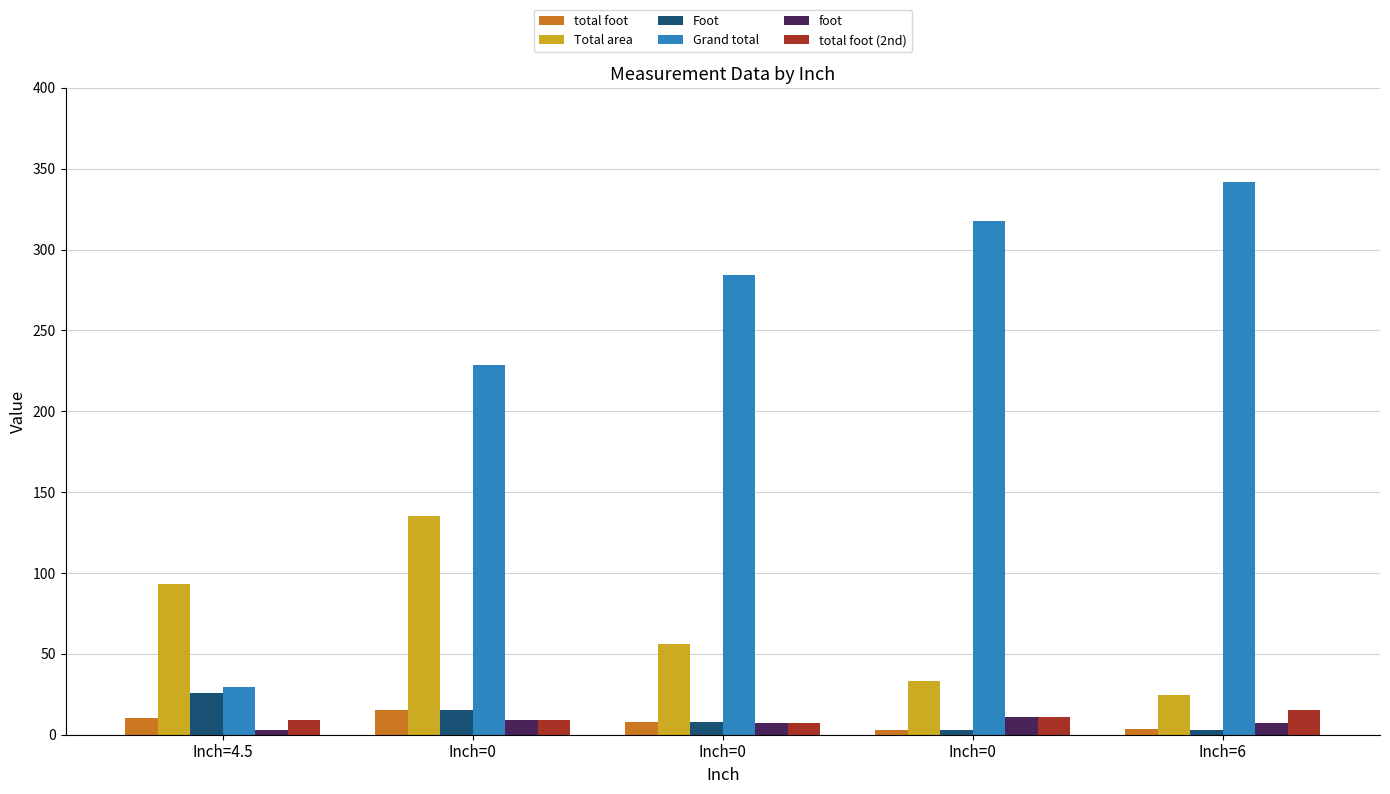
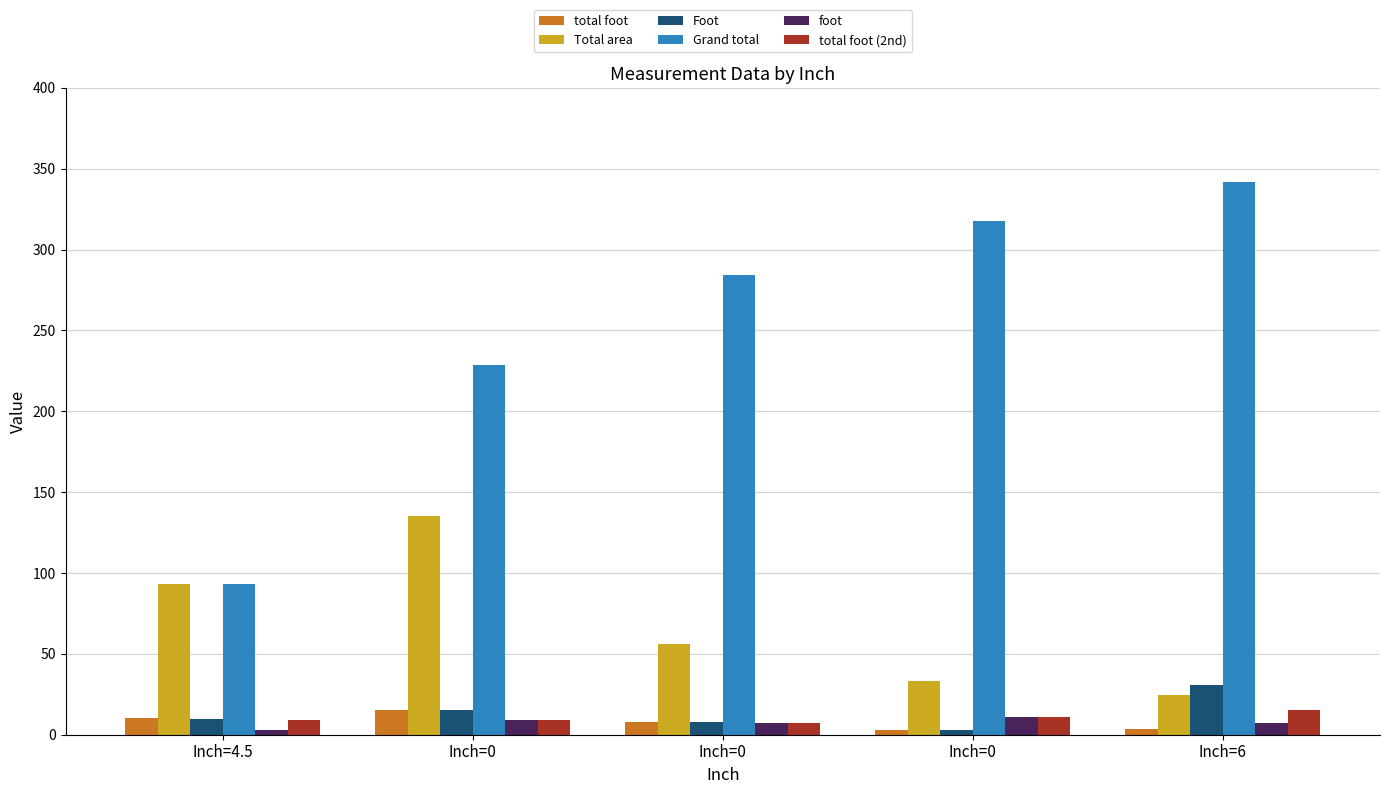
Foot, Inch=4.5: 26 -> 10
Grand total, Inch=4.5: 30 -> 93
Foot, Inch=6: 3 -> 31
